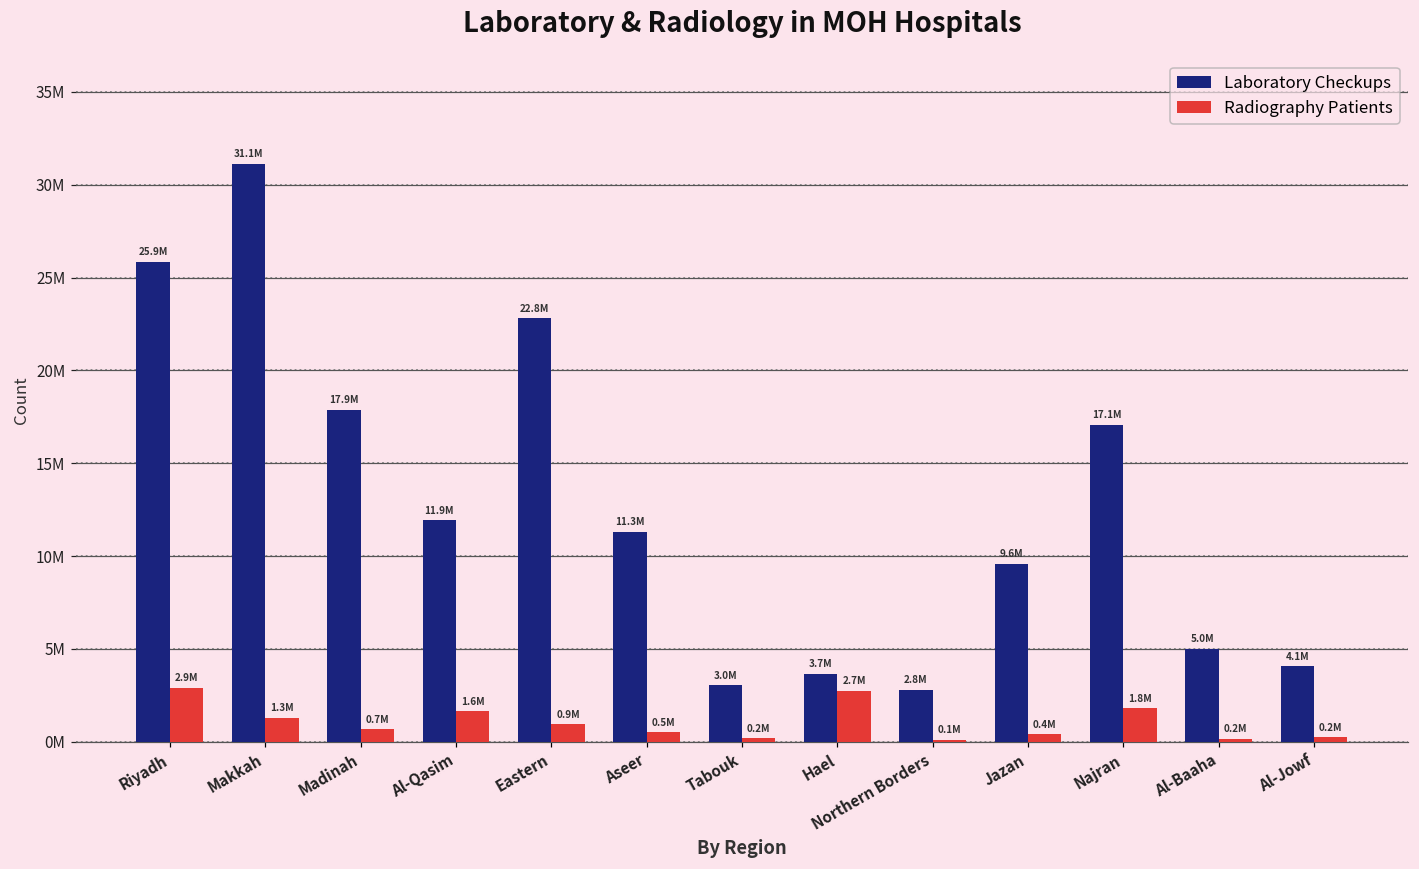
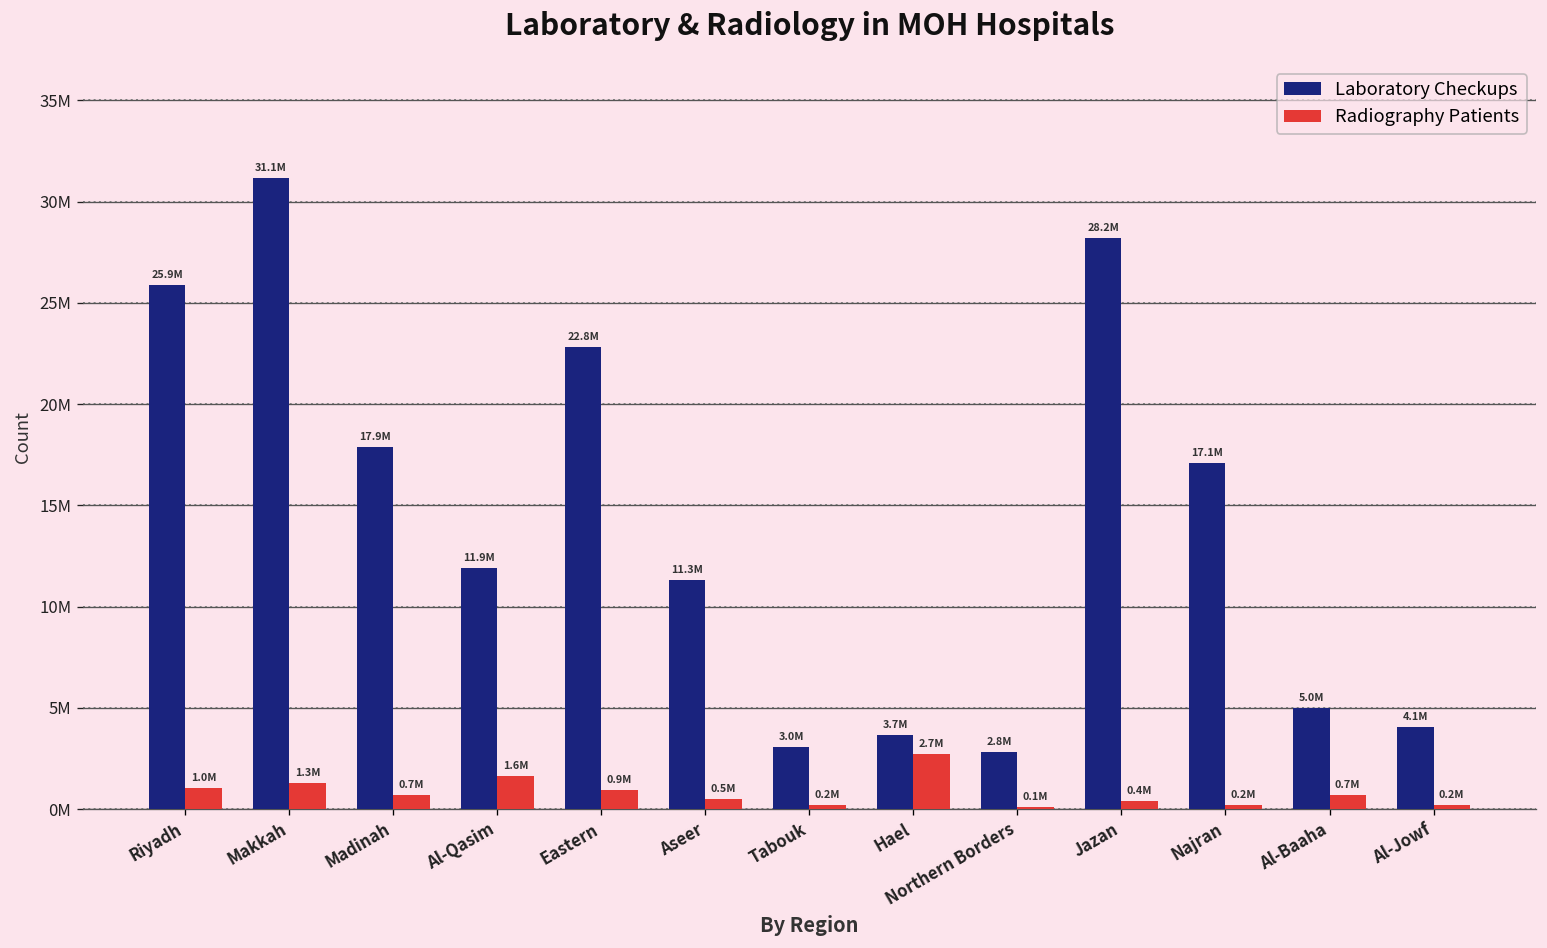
Radiography Patients, Riyadh: 2.9M -> 1.0M
Laboratory Checkups, Jazan: 9.6M -> 28.2M
Radiography Patients, Najran: 1.8M -> 0.2M
Radiography Patients, Al-Baaha: 0.2M -> 0.7M
